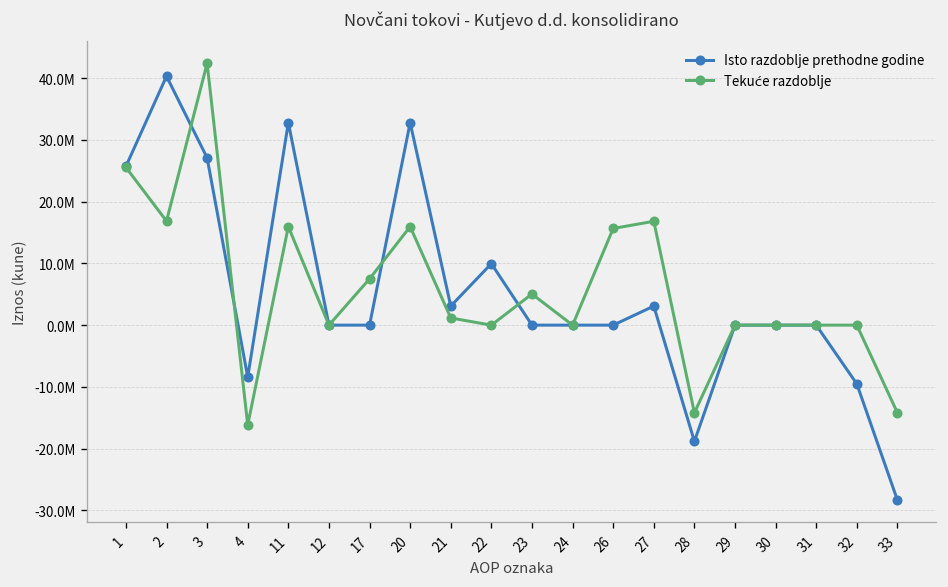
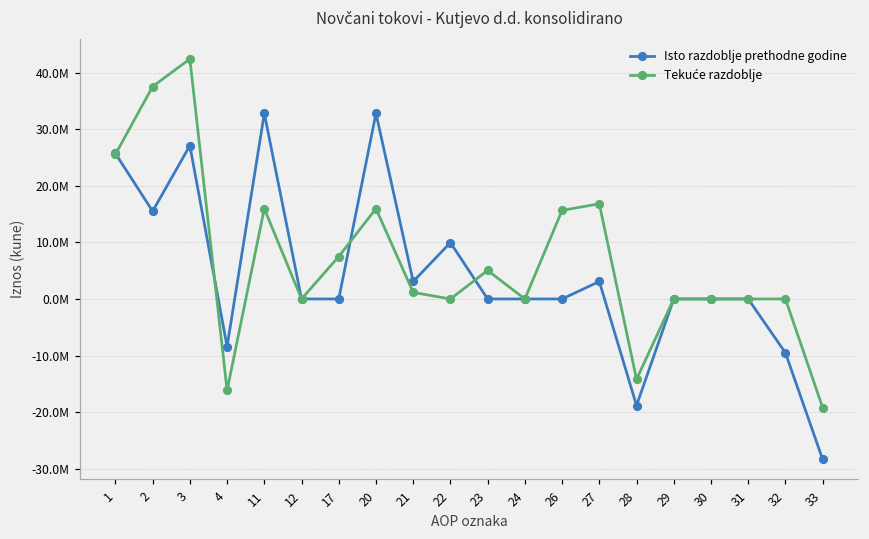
Isto razdoblje prethodne godine, 2: 40000000 -> 15000000
Tekuće razdoblje, 2: 17000000 -> 38000000
Tekuće razdoblje, 33: -14000000 -> -19000000
